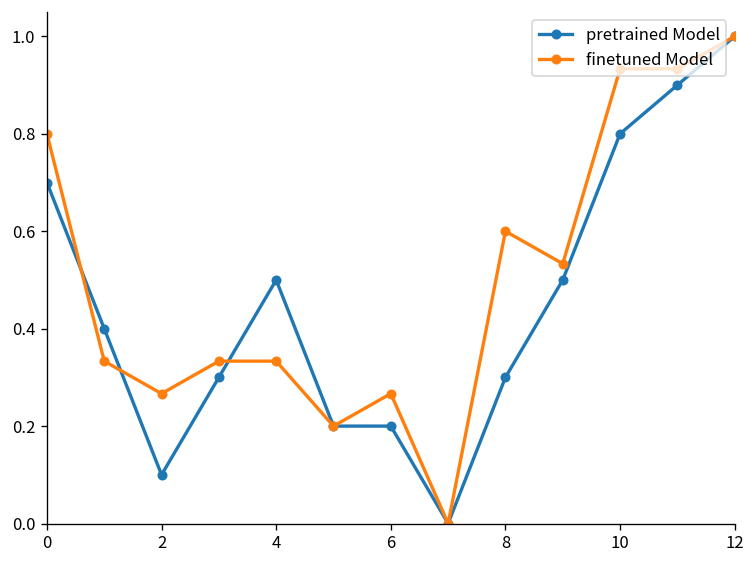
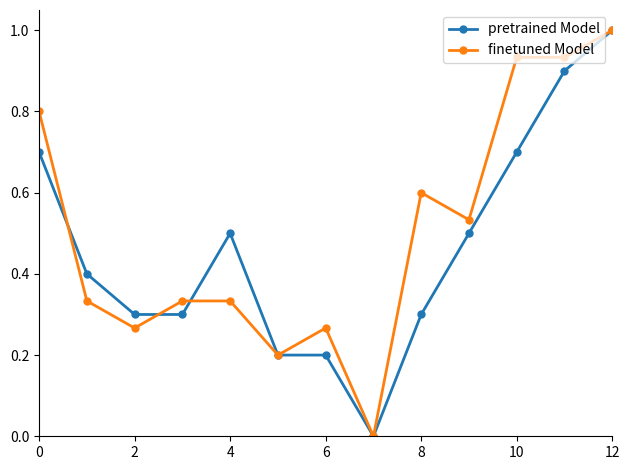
pretrained Model, 2: 0.10 -> 0.30
pretrained Model, 10: 0.80 -> 0.70
